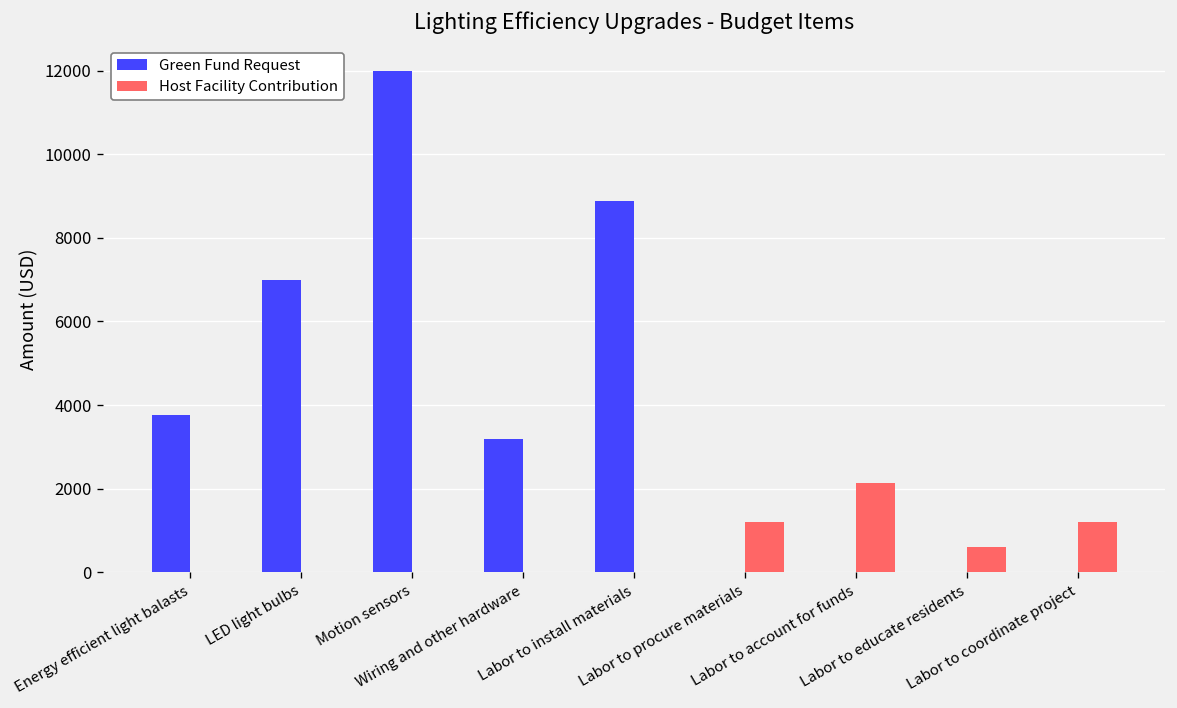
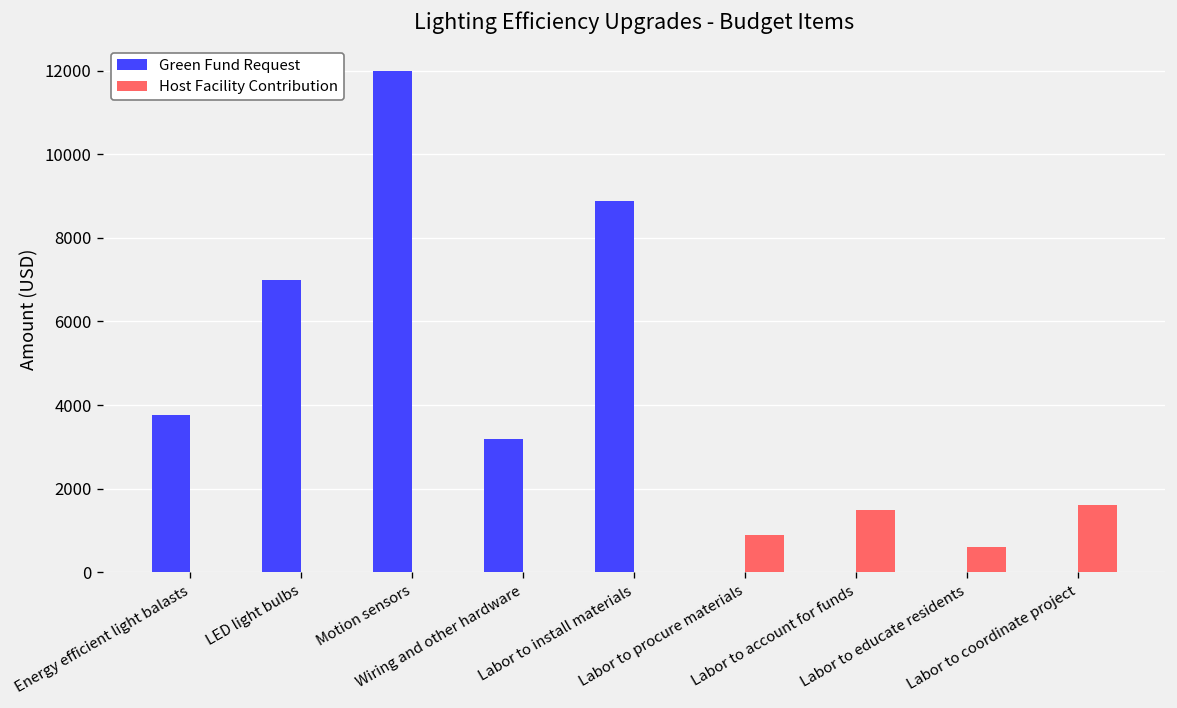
Host Facility Contribution, Labor to procure materials: 1200 -> 900
Host Facility Contribution, Labor to account for funds: 2100 -> 1500
Host Facility Contribution, Labor to coordinate project: 1200 -> 1600
